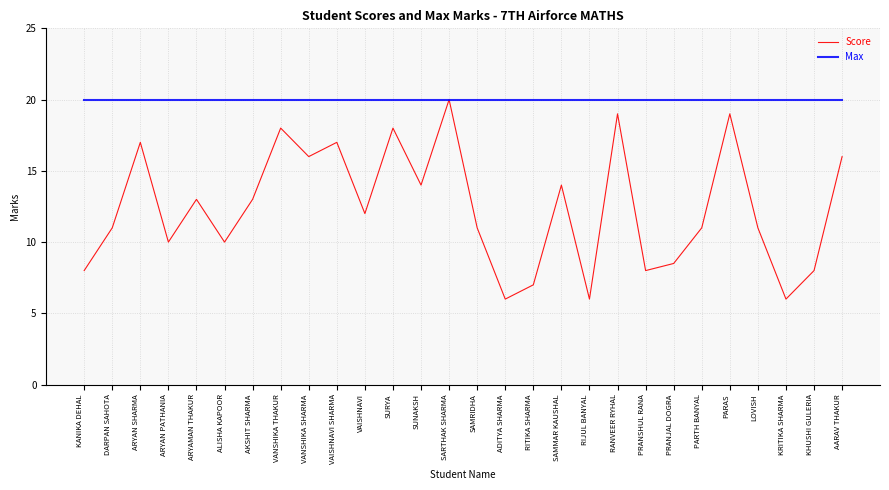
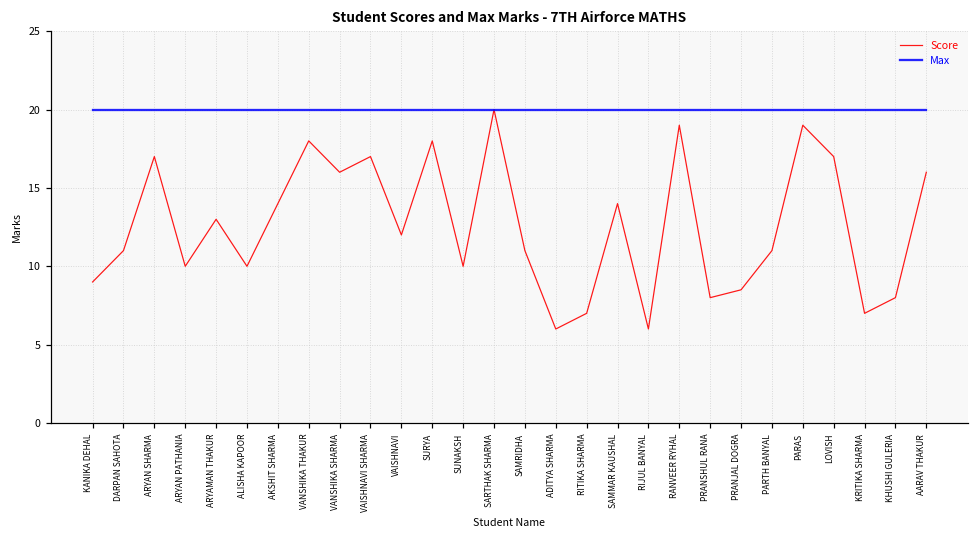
Score, KANIKA DEHAL: 8 -> 9
Score, AKSHIT SHARMA: 13 -> 14
Score, SUNAKSH: 14 -> 10
Score, LOVISH: 11 -> 17
Score, KRITIKA SHARMA: 6 -> 7
